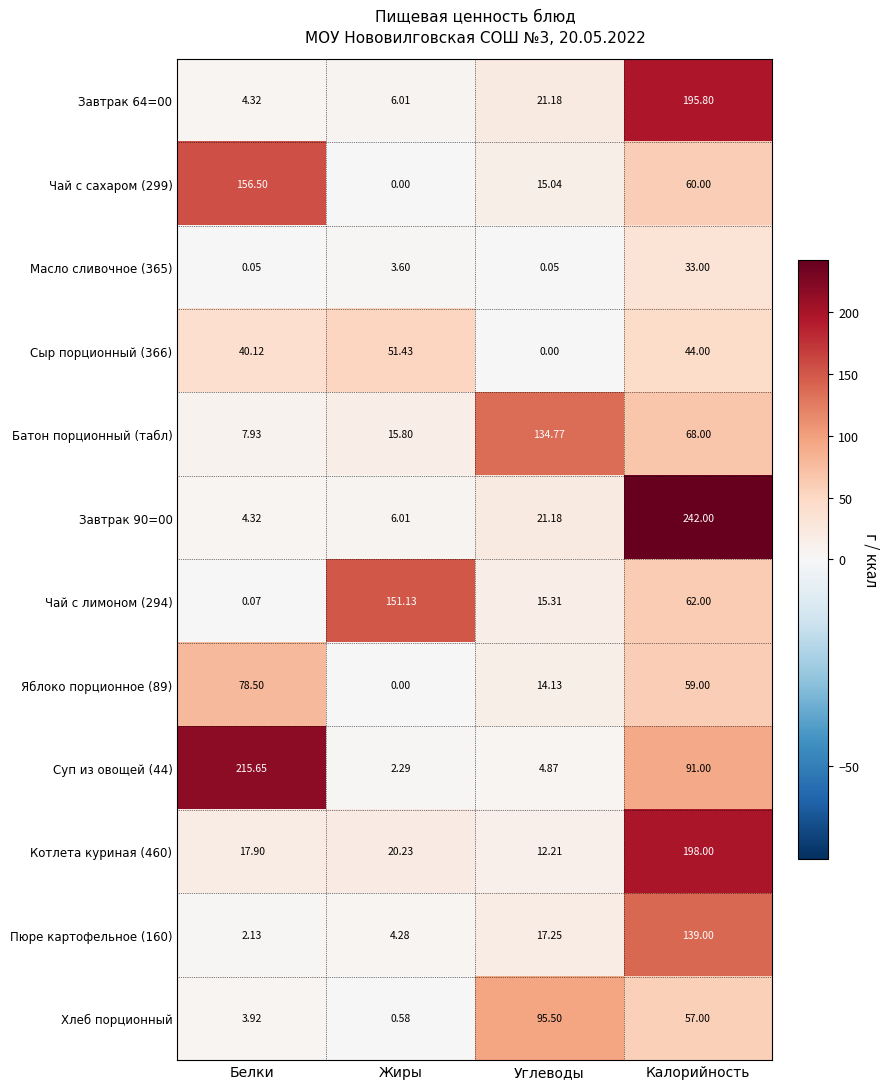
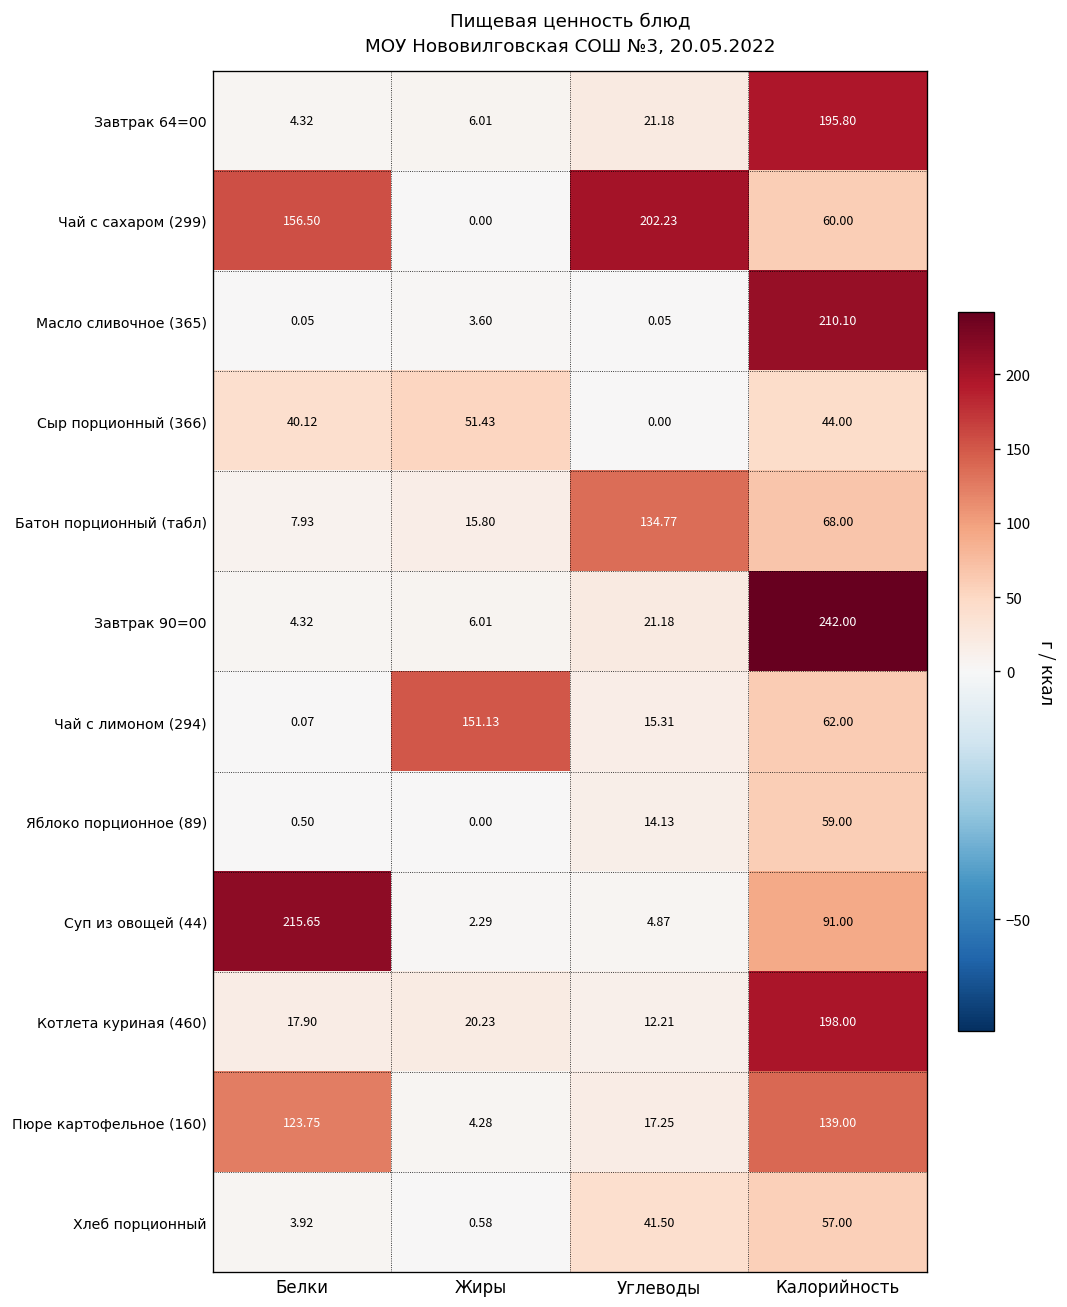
Чай с сахаром (299), Углеводы: 15.04 -> 202.23
Масло сливочное (365), Калорийность: 33.00 -> 210.10
Яблоко порционное (89), Белки: 78.50 -> 0.50
Пюре картофельное (160), Белки: 2.13 -> 123.75
Хлеб порционный, Углеводы: 95.50 -> 41.50
